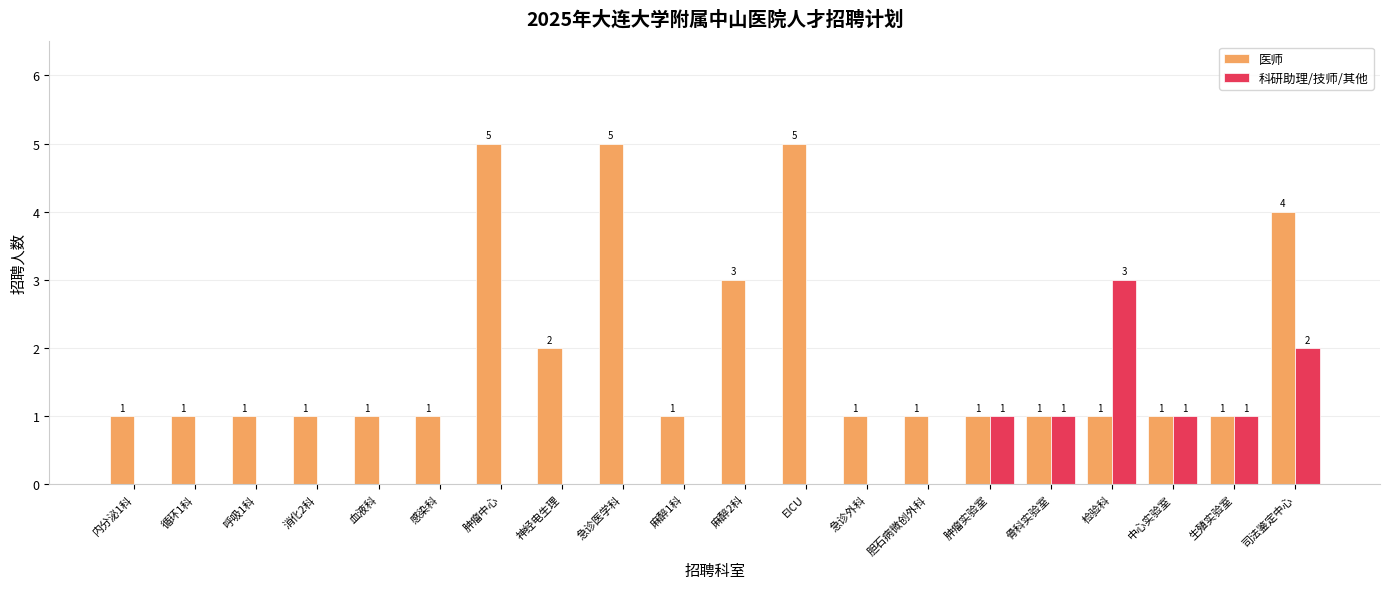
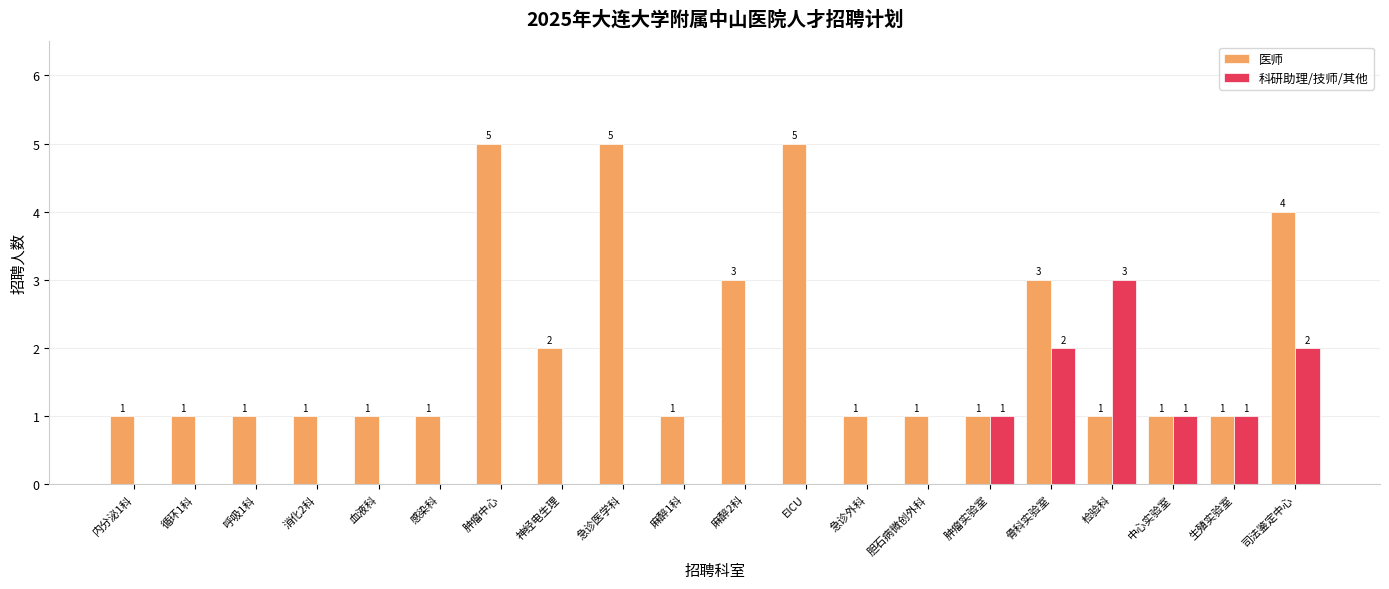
医师, 骨科实验室: 1 -> 3
科研助理/技师/其他, 骨科实验室: 1 -> 2
